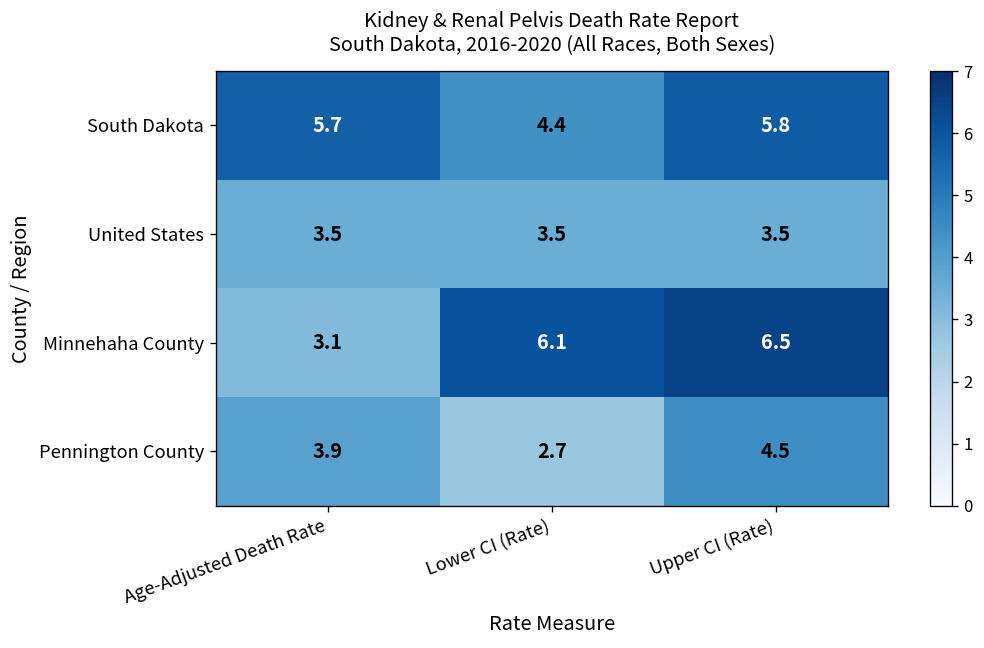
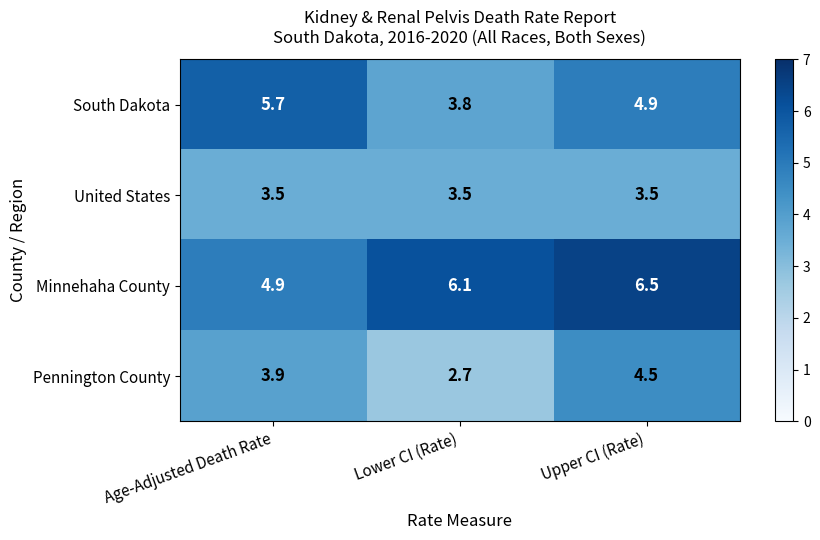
South Dakota, Lower CI (Rate): 4.4 -> 3.8
South Dakota, Upper CI (Rate): 5.8 -> 4.9
Minnehaha County, Age-Adjusted Death Rate: 3.1 -> 4.9
